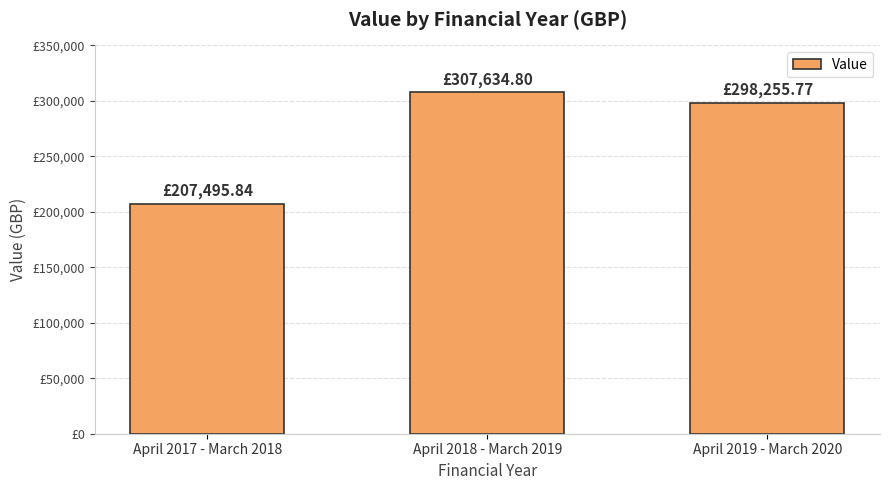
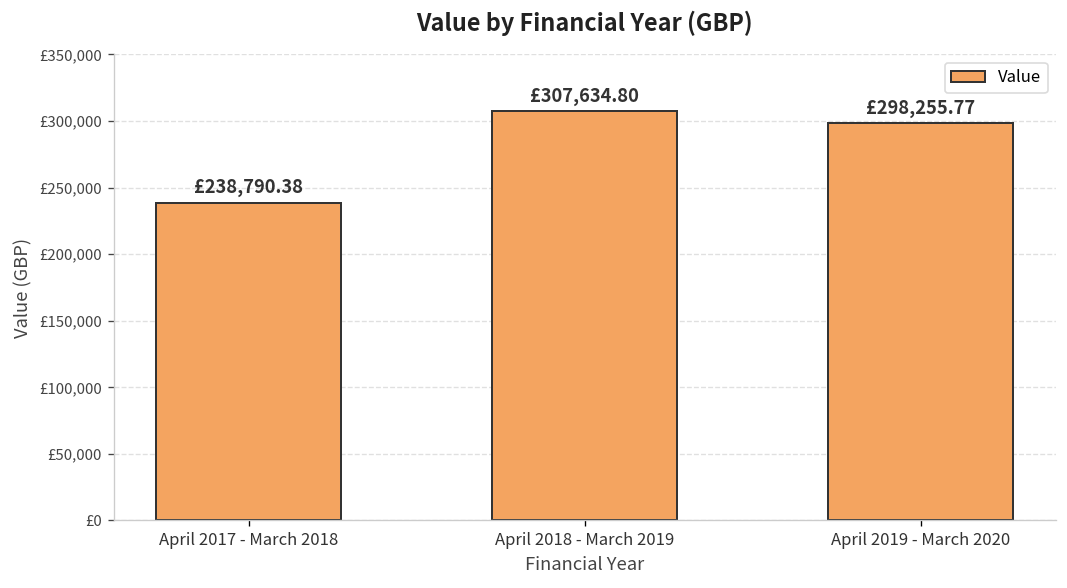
April 2017 - March 2018: £207,495.84 -> £238,790.38
